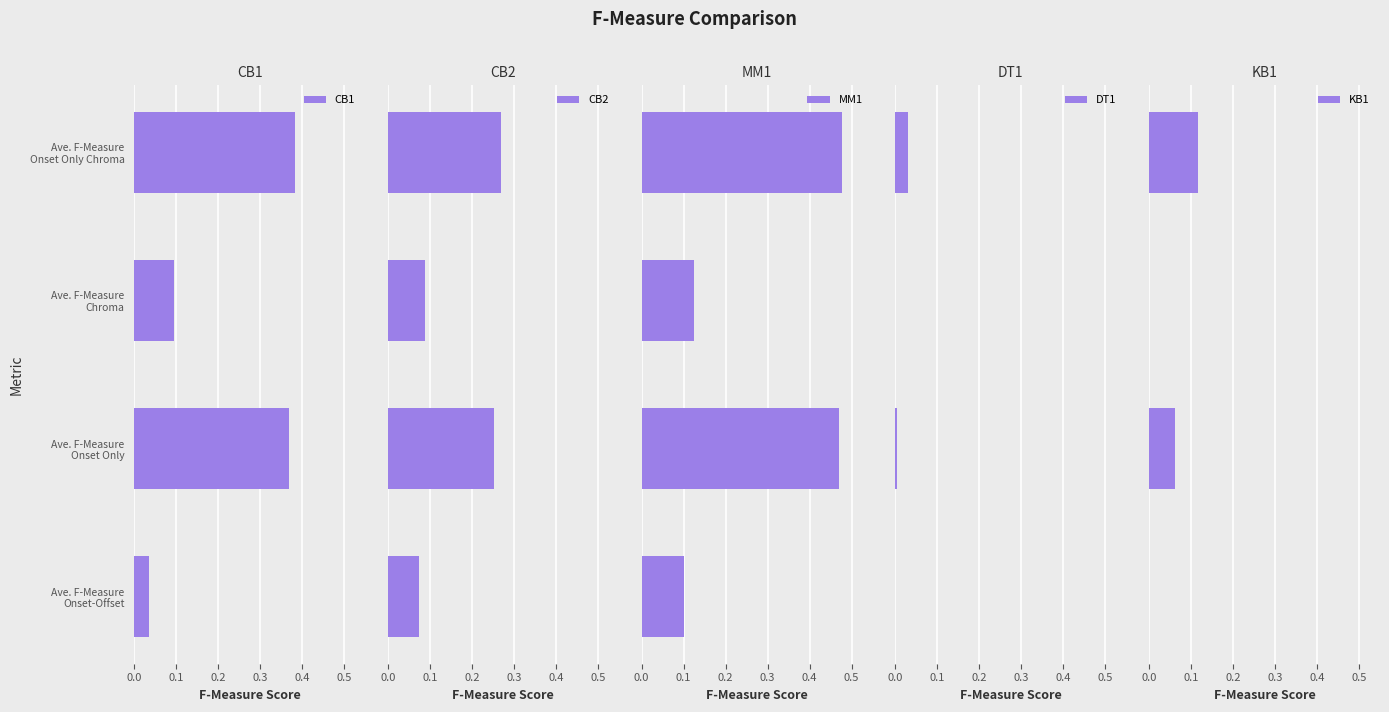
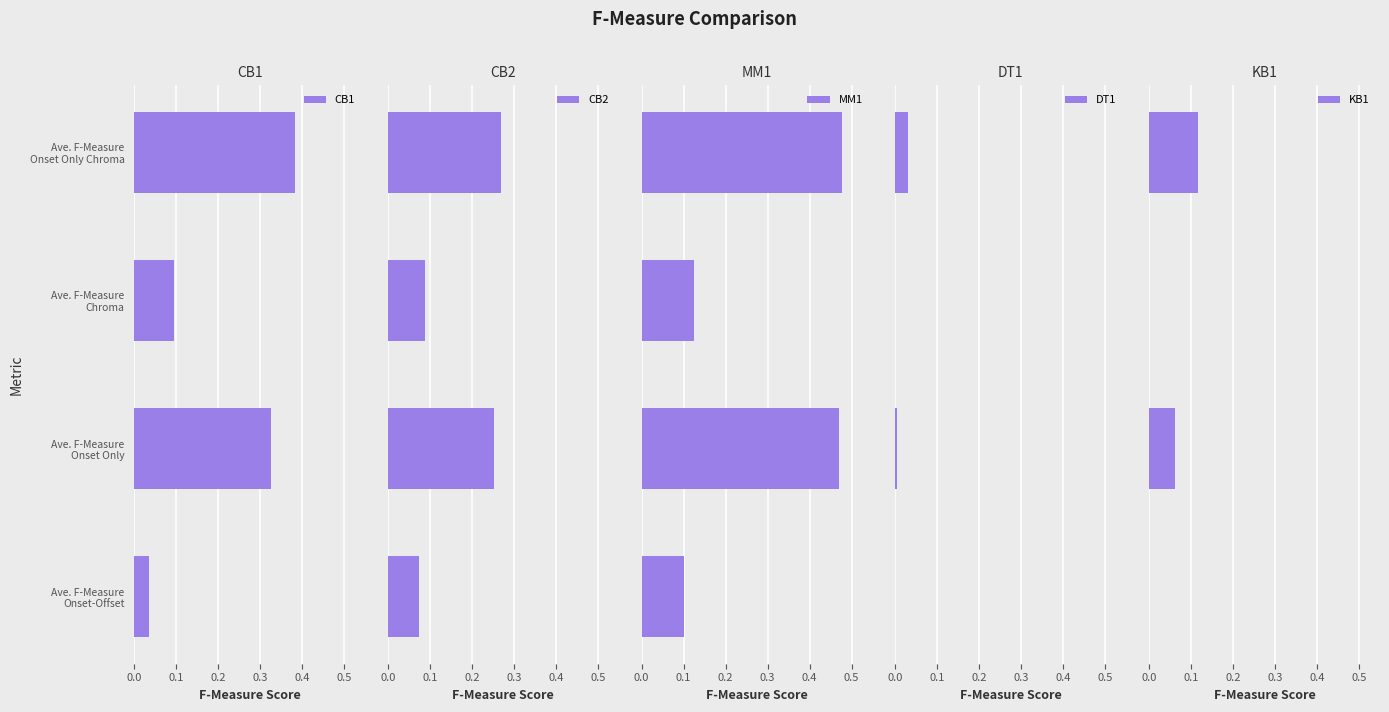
CB1, Ave. F-Measure Onset Only: 0.37 -> 0.33
